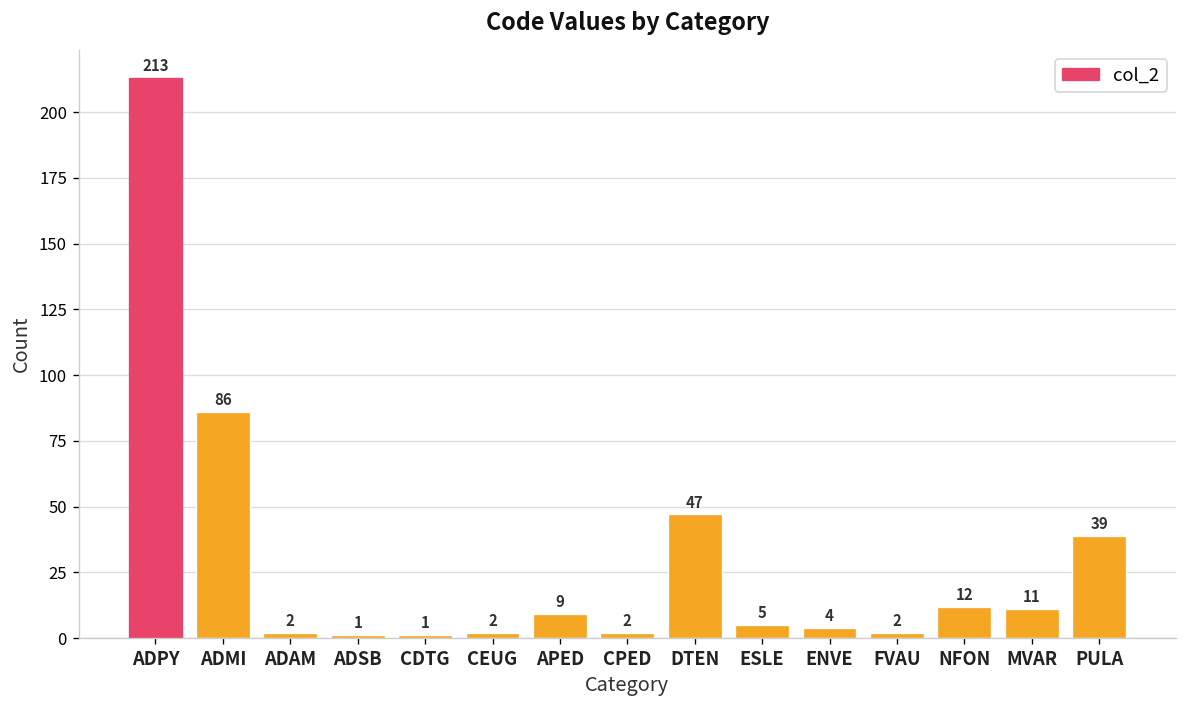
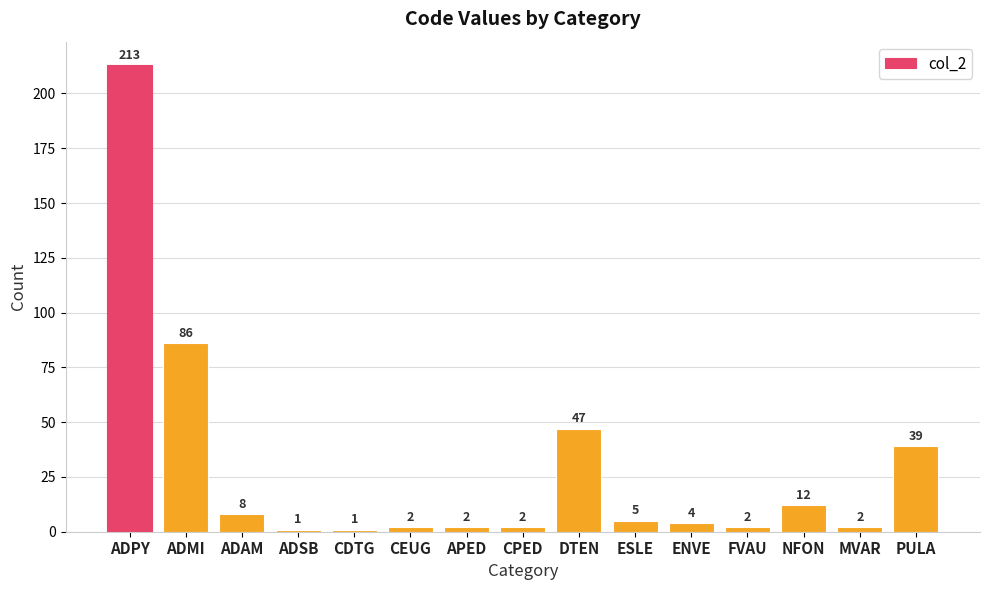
ADAM: 2 -> 8
APED: 9 -> 2
MVAR: 11 -> 2
